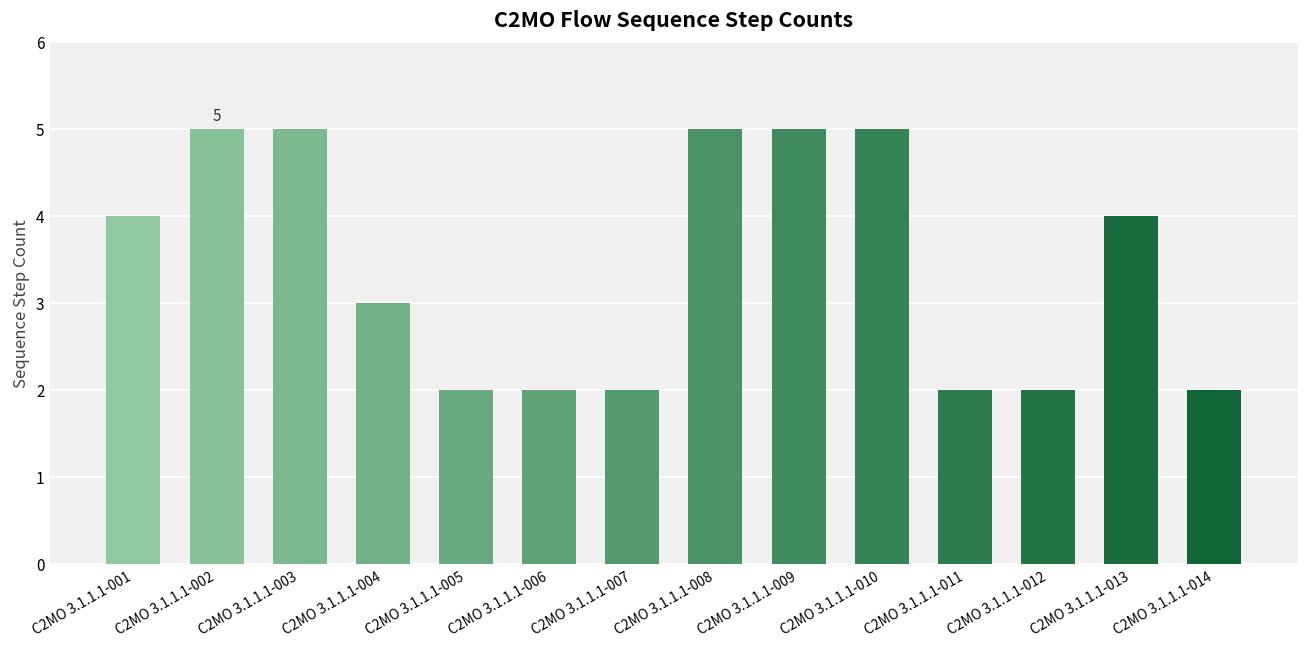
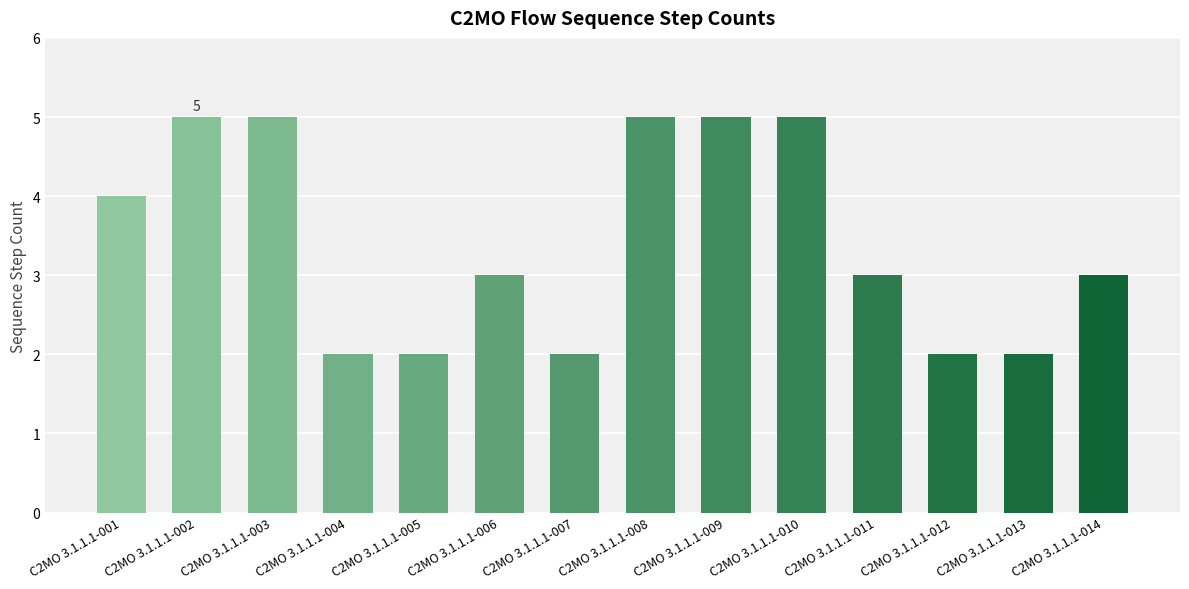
C2MO 3.1.1.1-004: 3 -> 2
C2MO 3.1.1.1-006: 2 -> 3
C2MO 3.1.1.1-011: 2 -> 3
C2MO 3.1.1.1-013: 4 -> 2
C2MO 3.1.1.1-014: 2 -> 3
